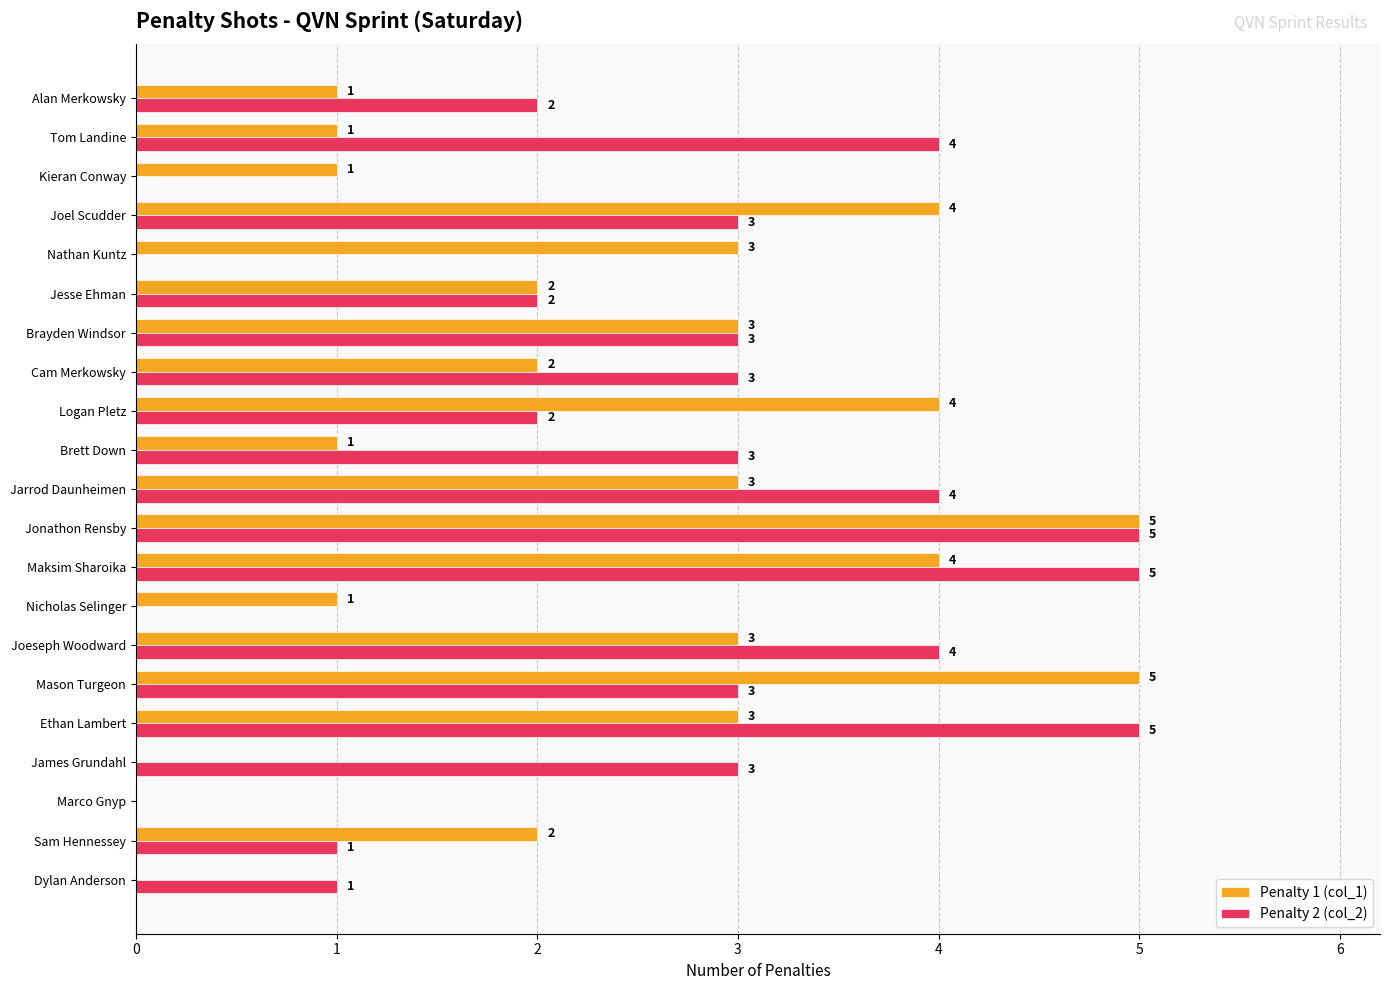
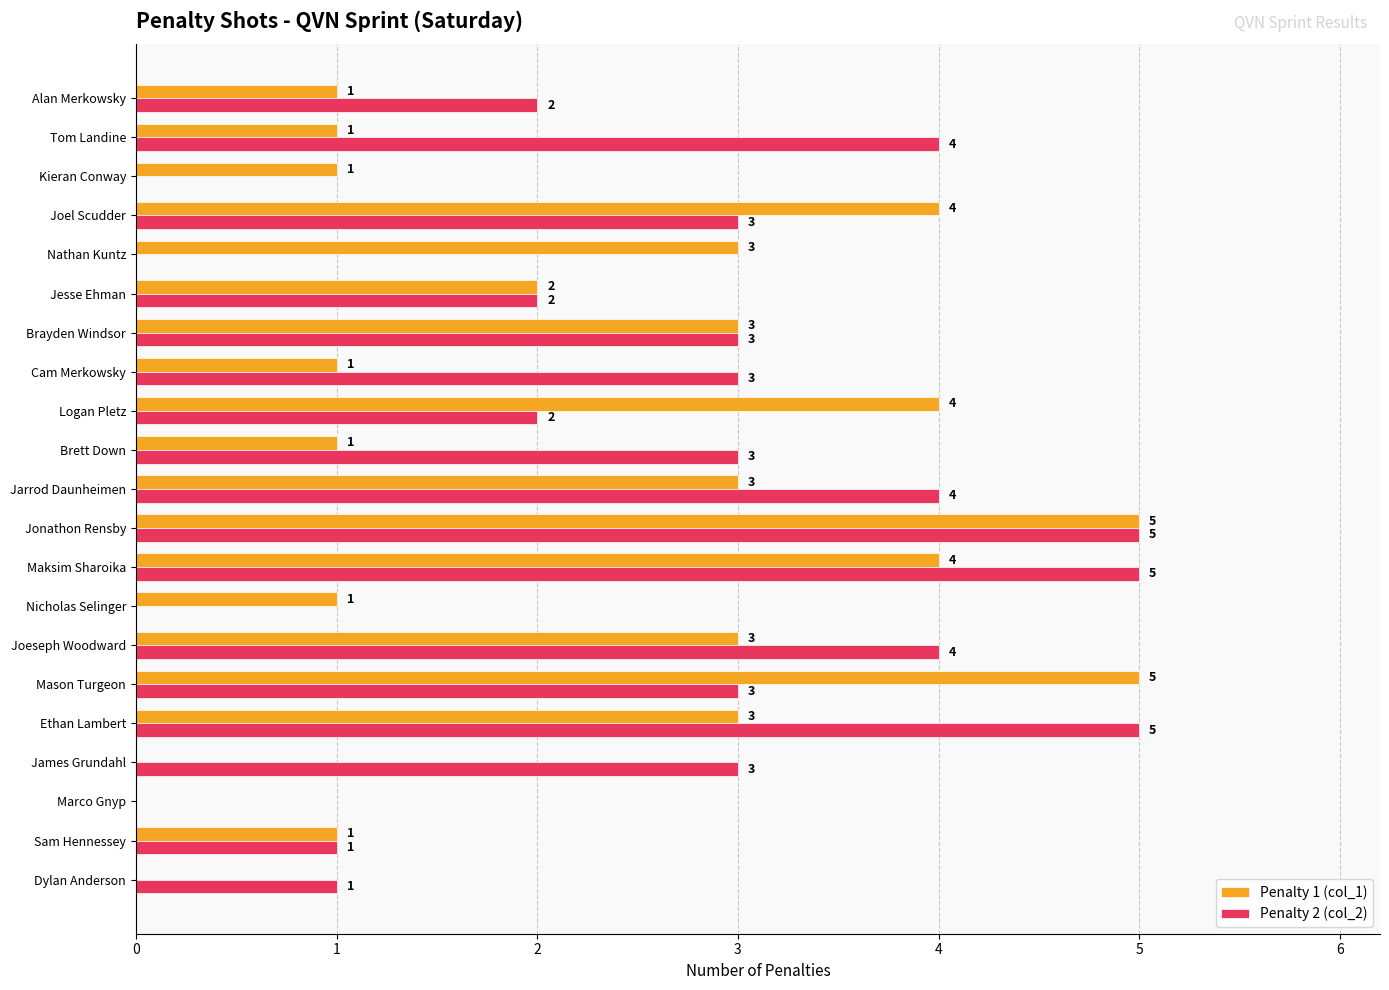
Penalty 1 (col_1), Cam Merkowsky: 2 -> 1
Penalty 1 (col_1), Sam Hennessey: 2 -> 1
